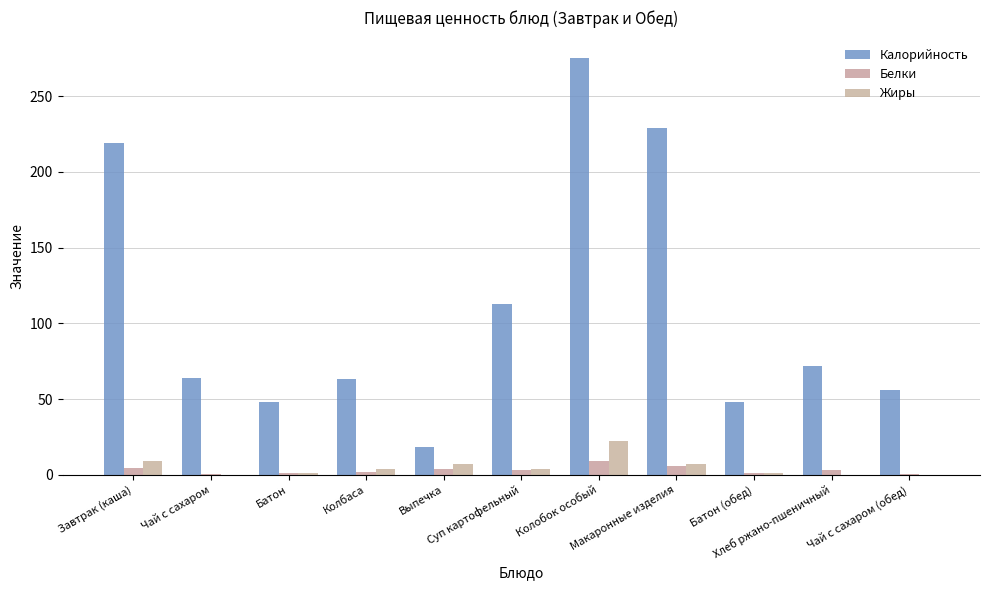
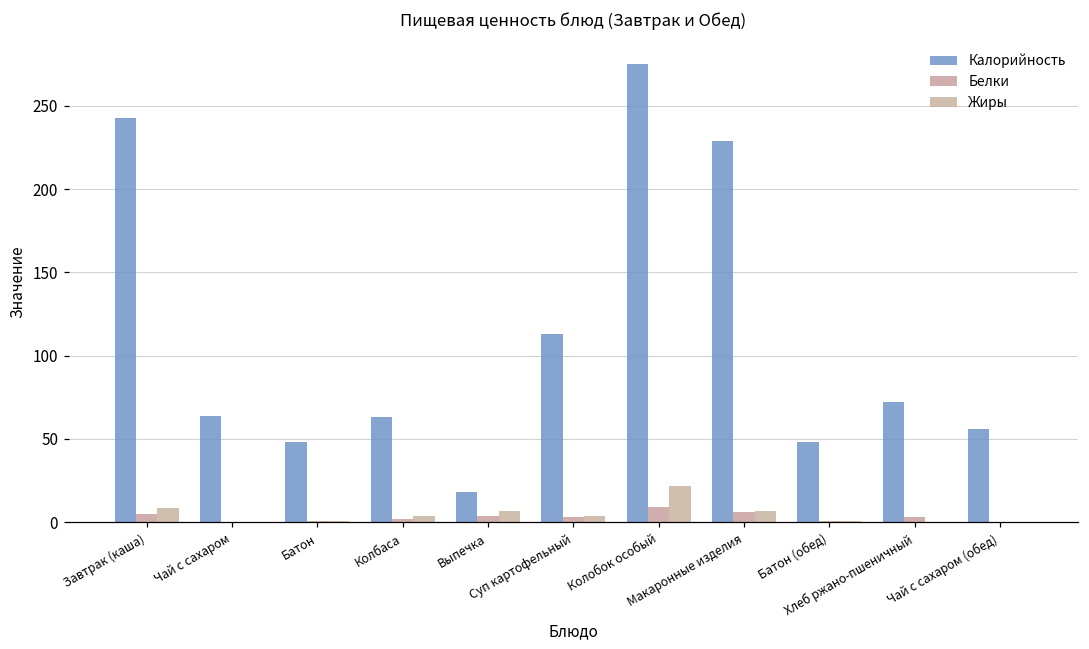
Калорийность, Завтрак (каша): 219 -> 243
